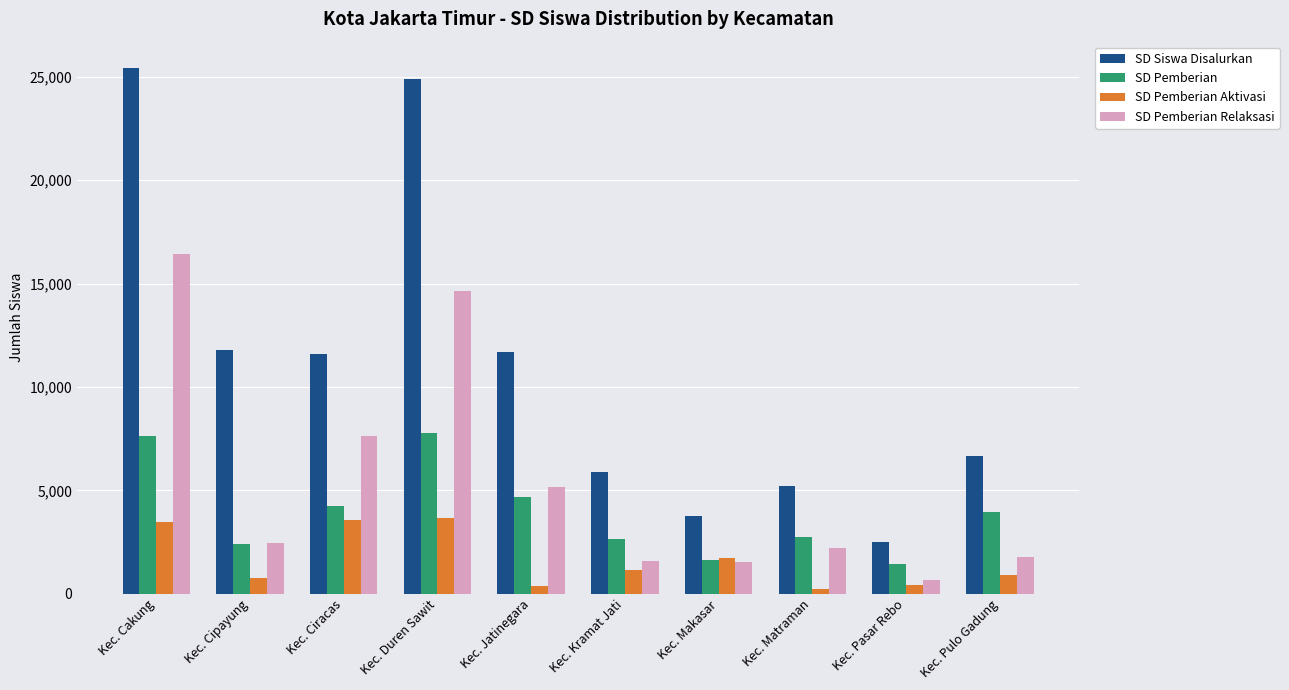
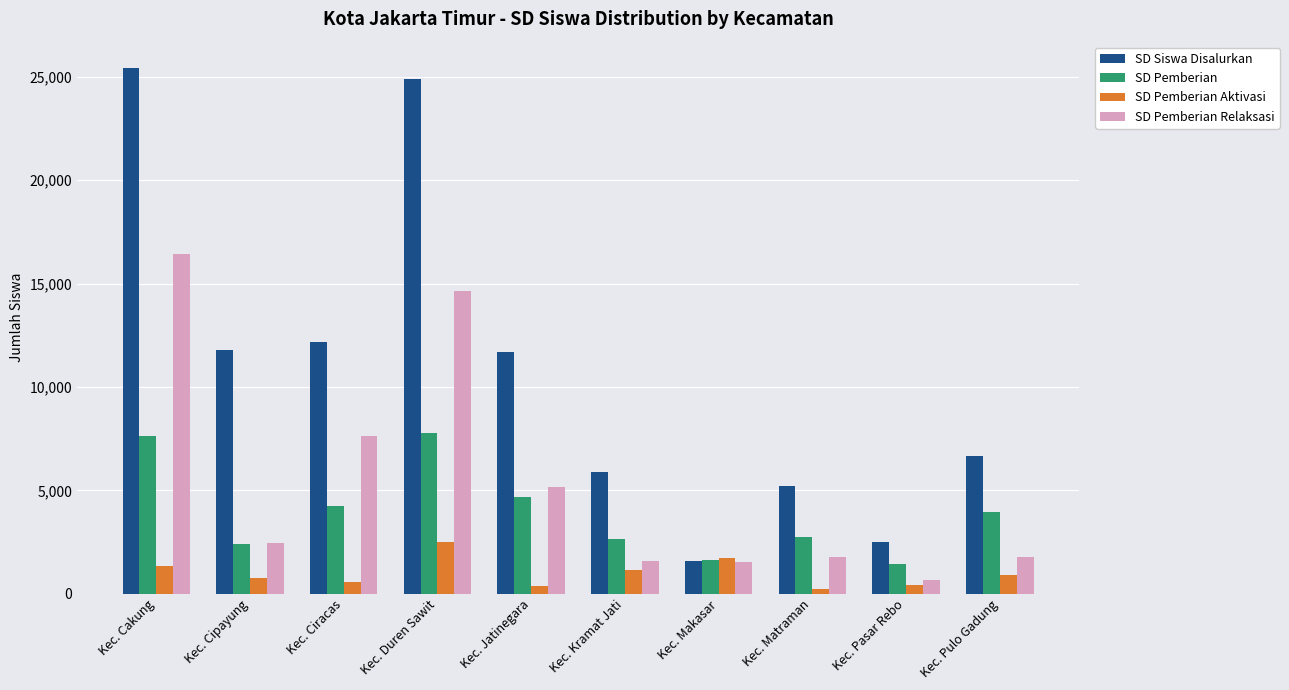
SD Pemberian Aktivasi, Kec. Cakung: 3,500 -> 1,400
SD Siswa Disalurkan, Kec. Ciracas: 11,600 -> 12,200
SD Pemberian Aktivasi, Kec. Ciracas: 3,600 -> 600
SD Pemberian Aktivasi, Kec. Duren Sawit: 3,600 -> 2,500
SD Siswa Disalurkan, Kec. Makasar: 3,700 -> 1,600
SD Pemberian Relaksasi, Kec. Matraman: 2,200 -> 1,800
